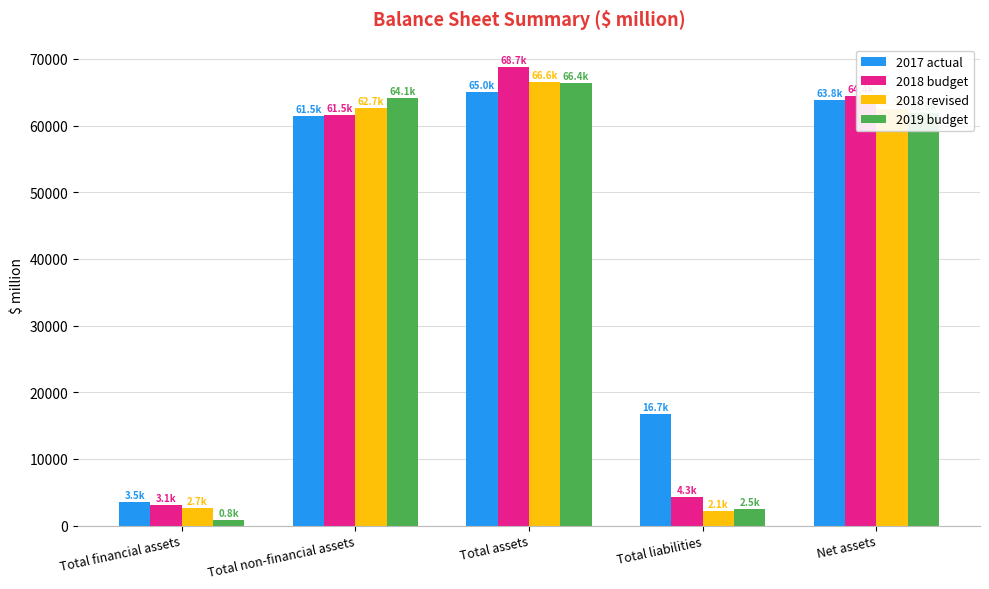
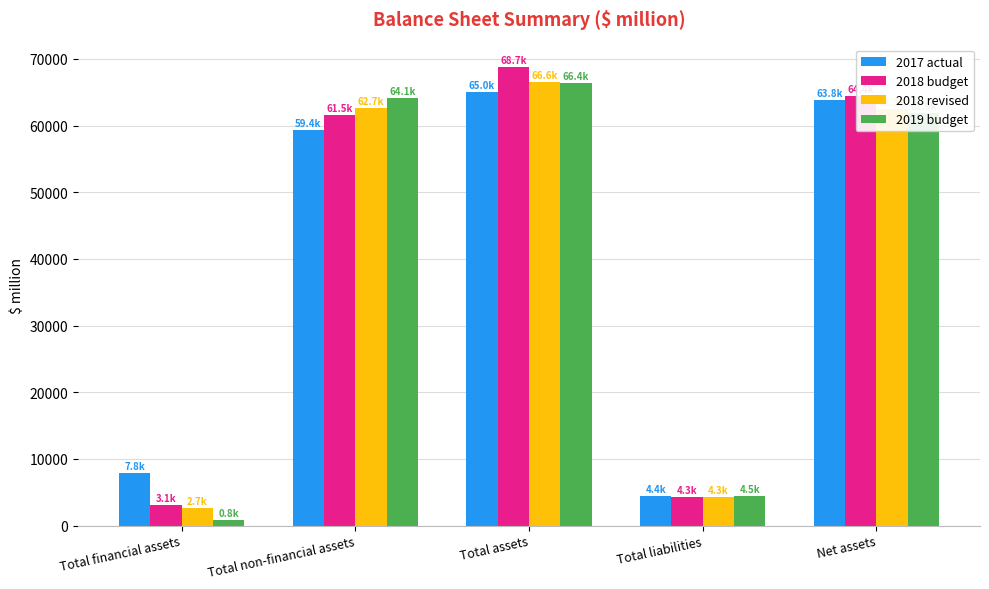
2017 actual, Total financial assets: 3.5k -> 7.8k
2017 actual, Total non-financial assets: 61.5k -> 59.4k
2017 actual, Total liabilities: 16.7k -> 4.4k
2018 revised, Total liabilities: 2.1k -> 4.3k
2019 budget, Total liabilities: 2.5k -> 4.5k
